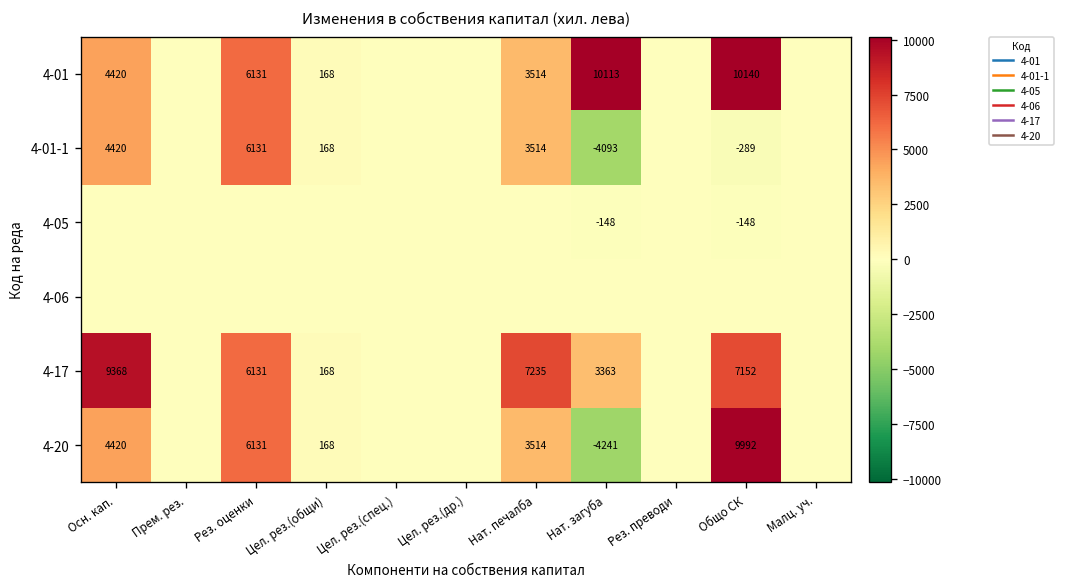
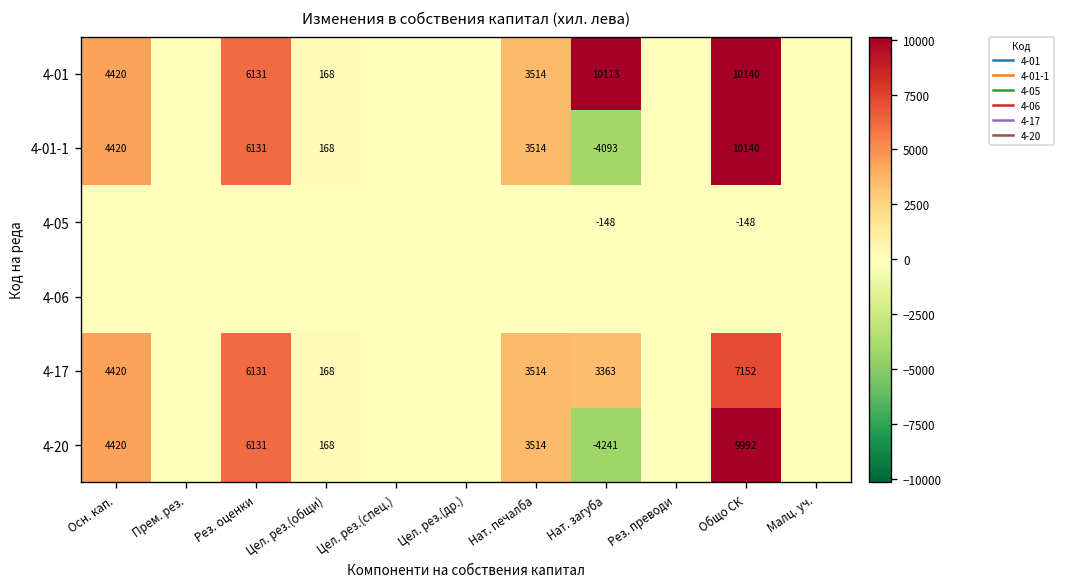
4-01-1, Общо СК: -289 -> 10140
4-17, Осн. кап.: 9368 -> 4420
4-17, Нат. печалба: 7235 -> 3514
